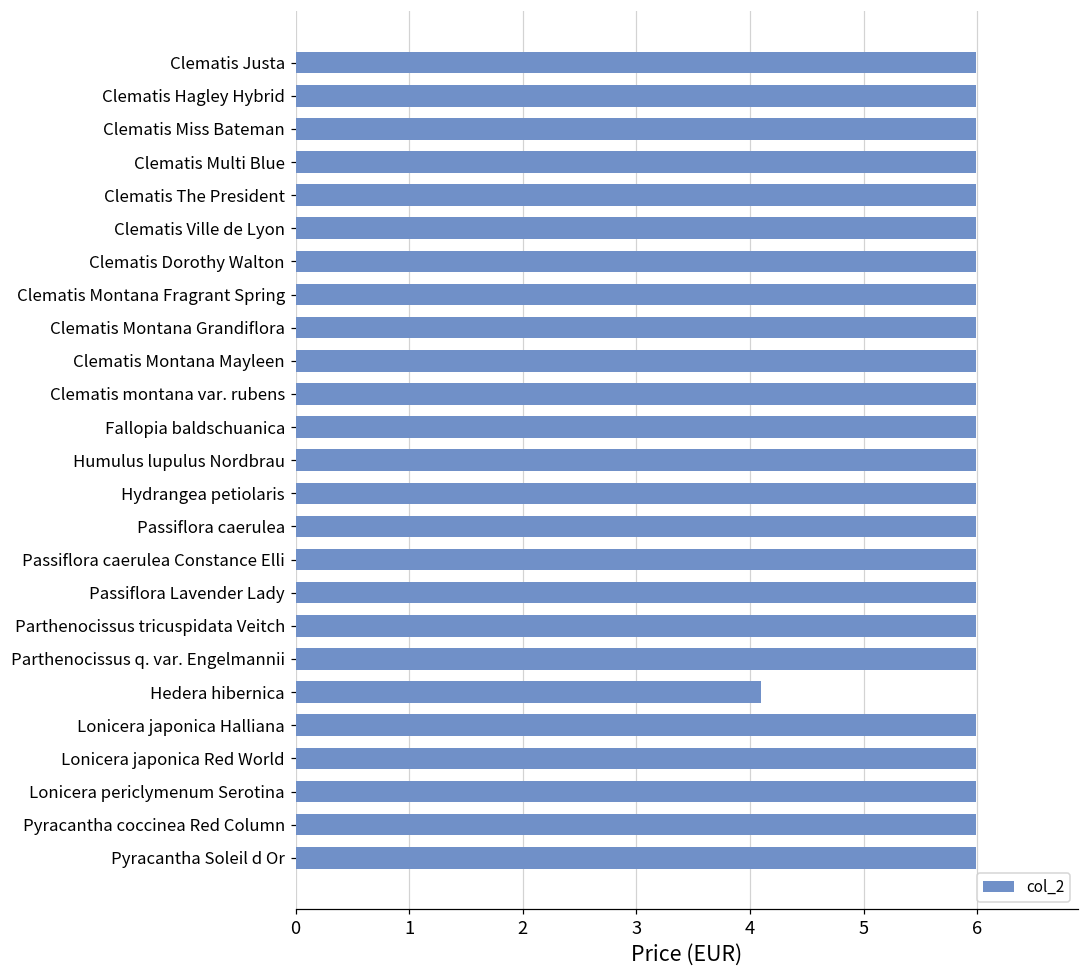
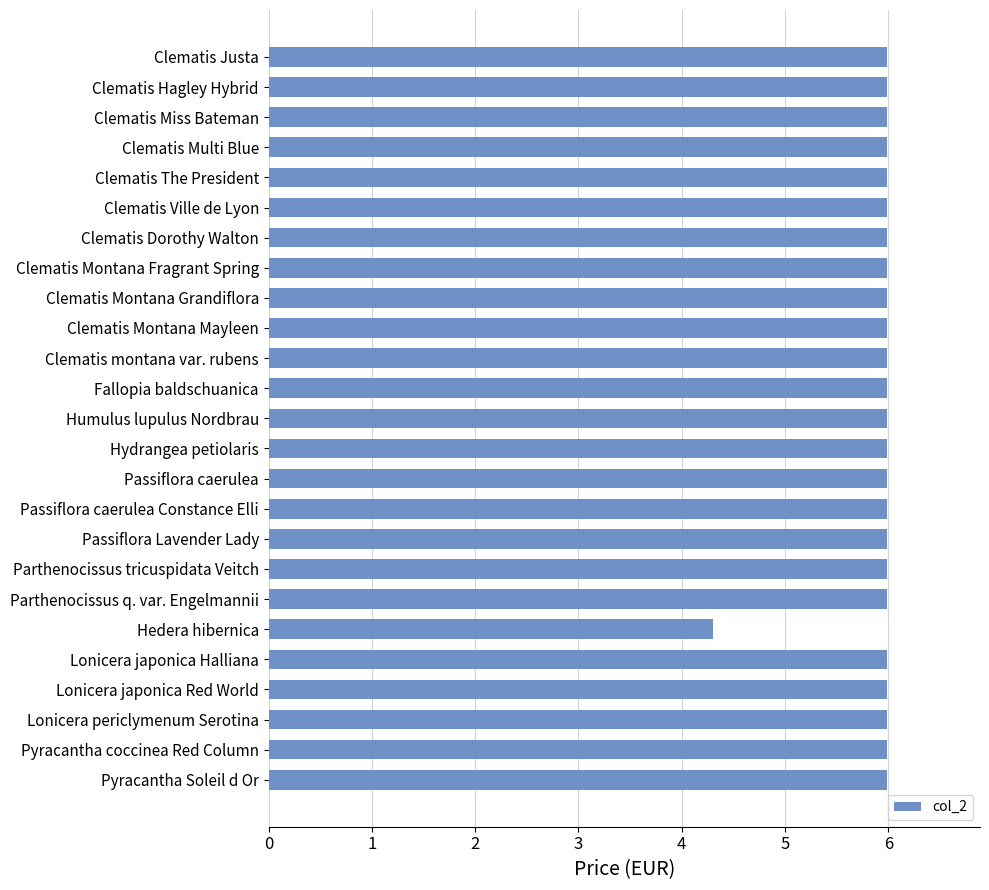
Hedera hibernica: 4.1 -> 4.3
